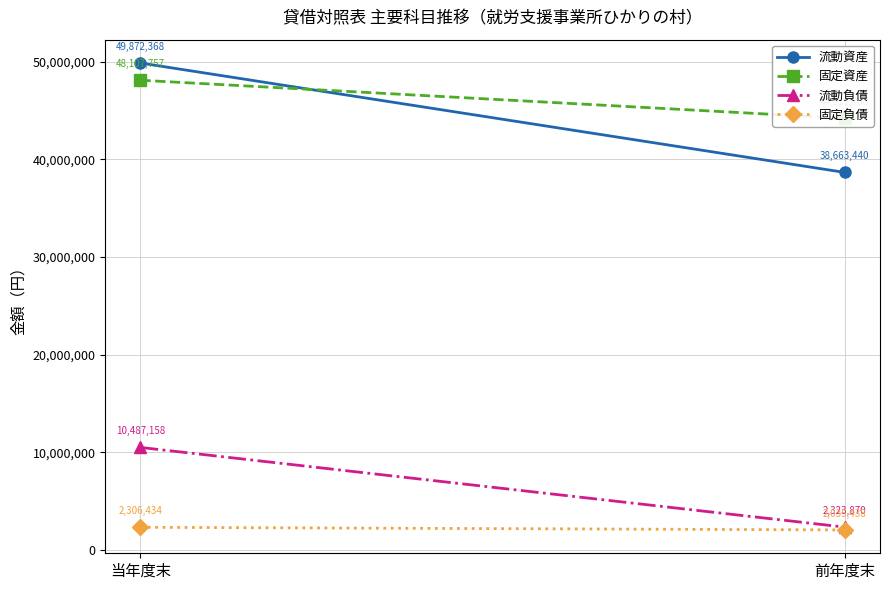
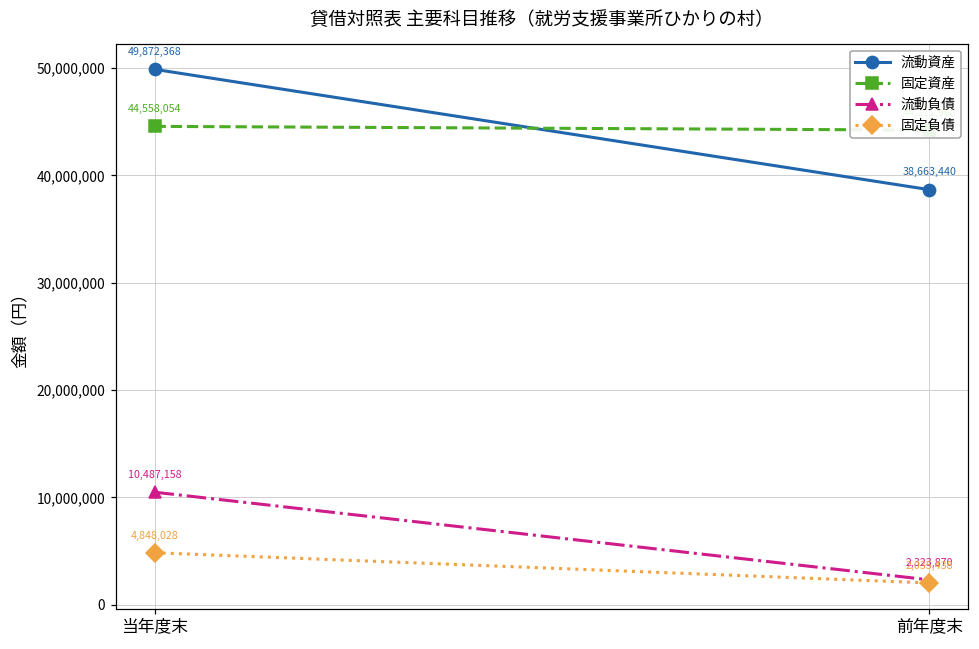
固定資産, 当年度末: 48,107,757 -> 44,558,054
固定負債, 当年度末: 2,306,434 -> 4,848,028
